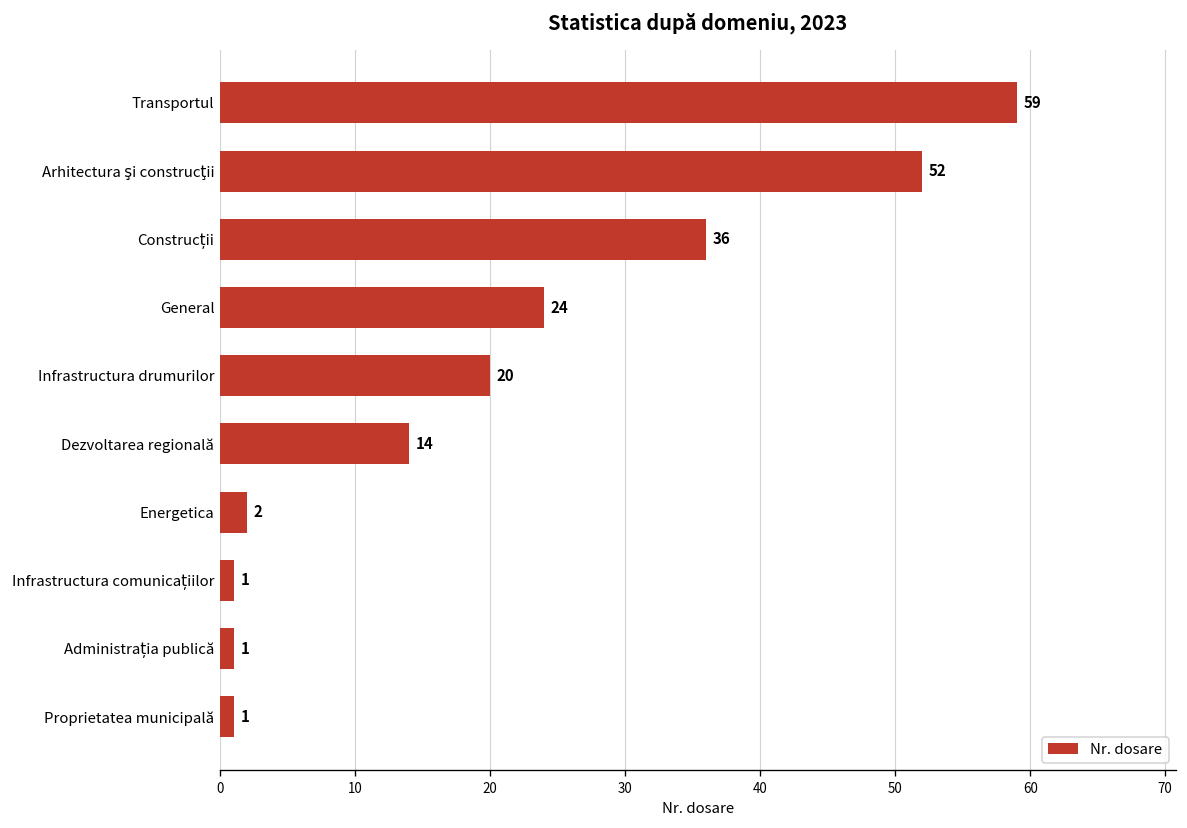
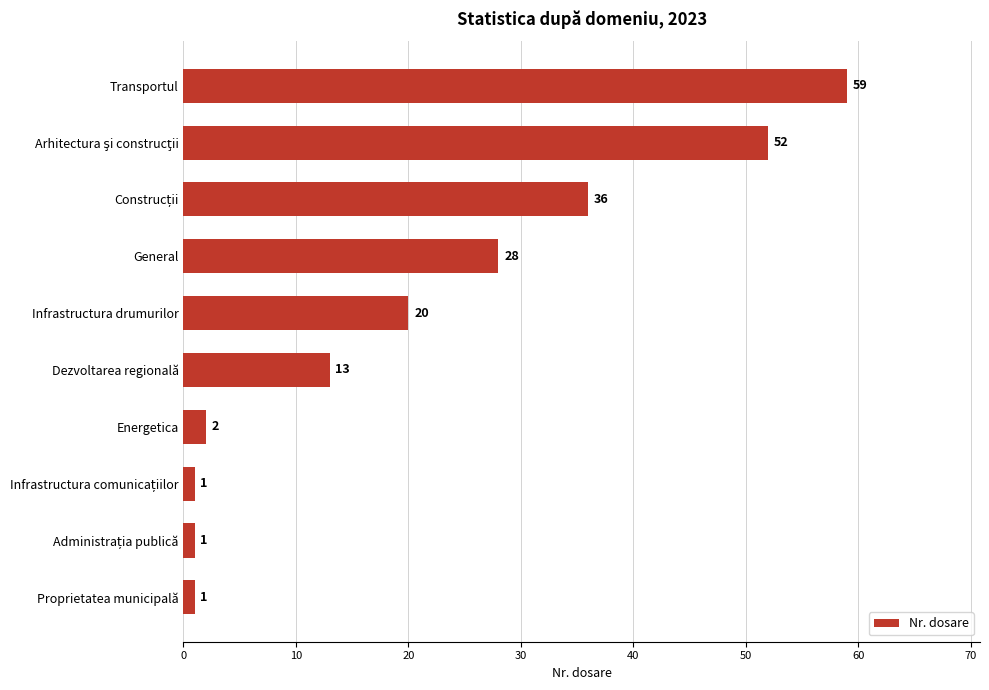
General: 24 -> 28
Dezvoltarea regională: 14 -> 13
